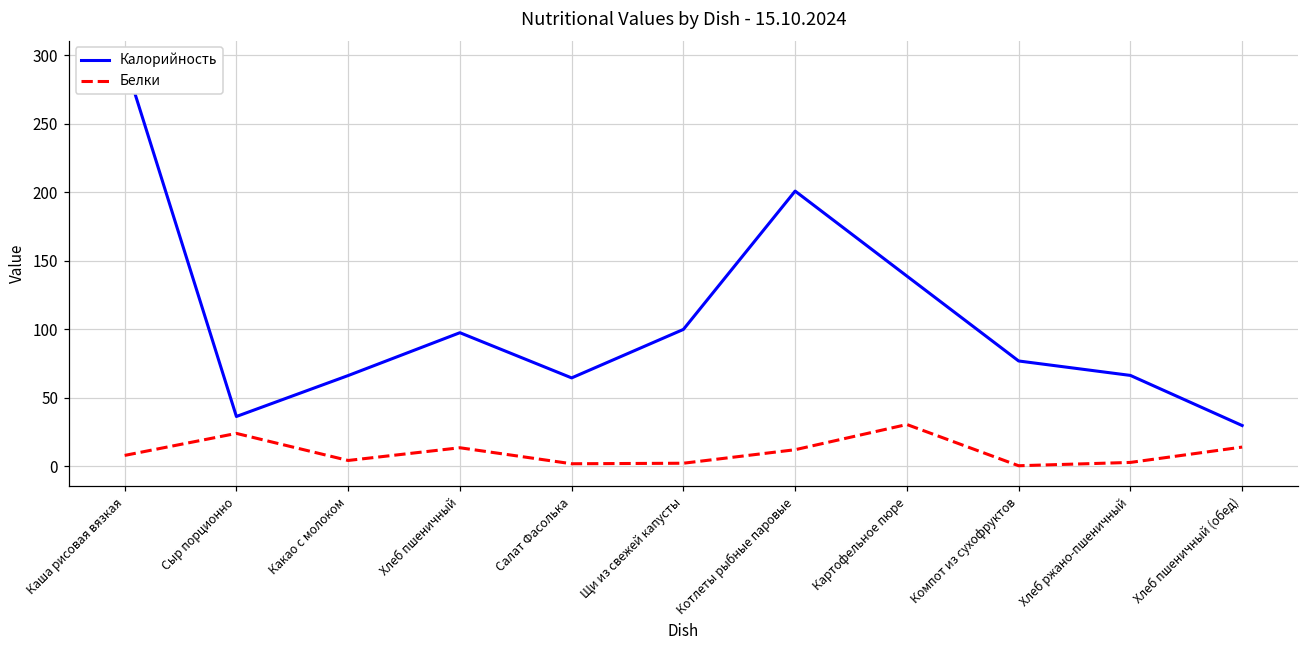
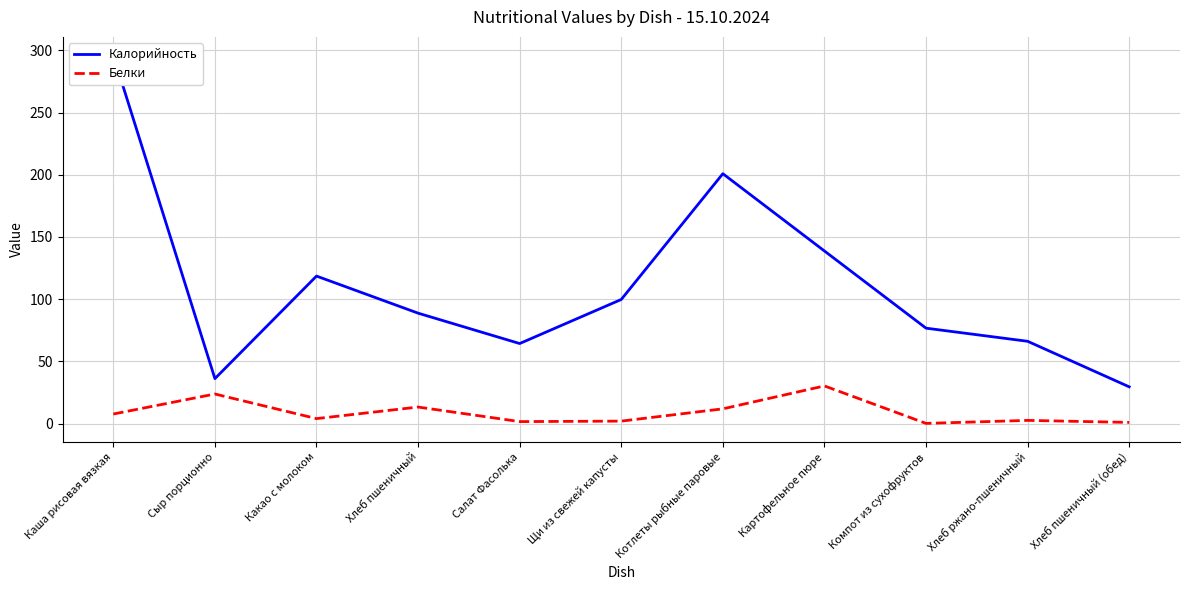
Калорийность, Какао с молоком: 66 -> 119
Калорийность, Хлеб пшеничный: 97 -> 89
Белки, Хлеб пшеничный (обед): 14 -> 1
